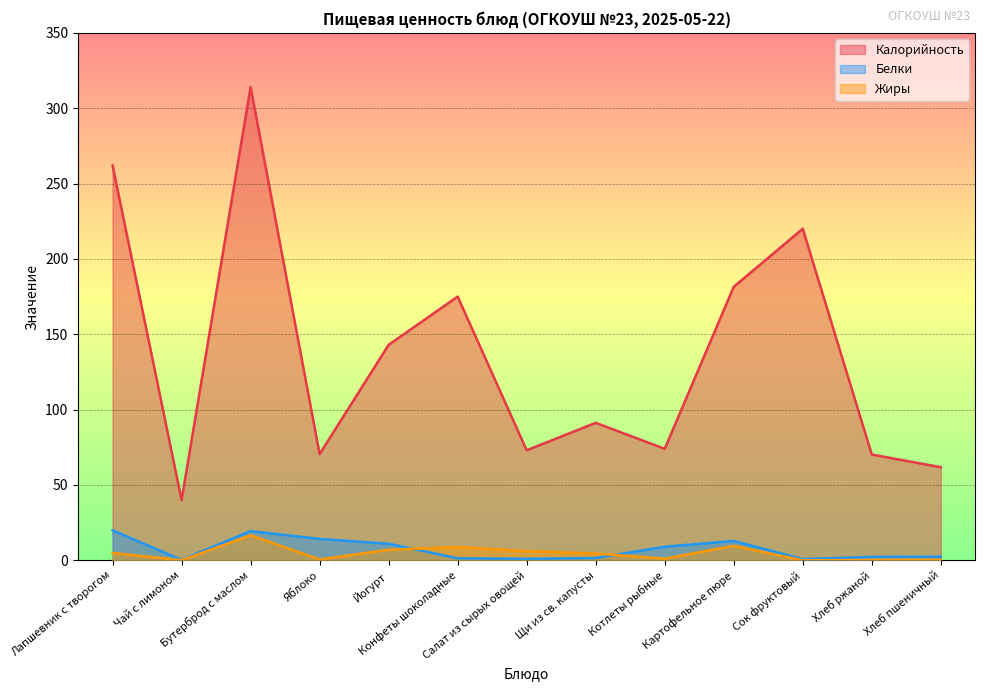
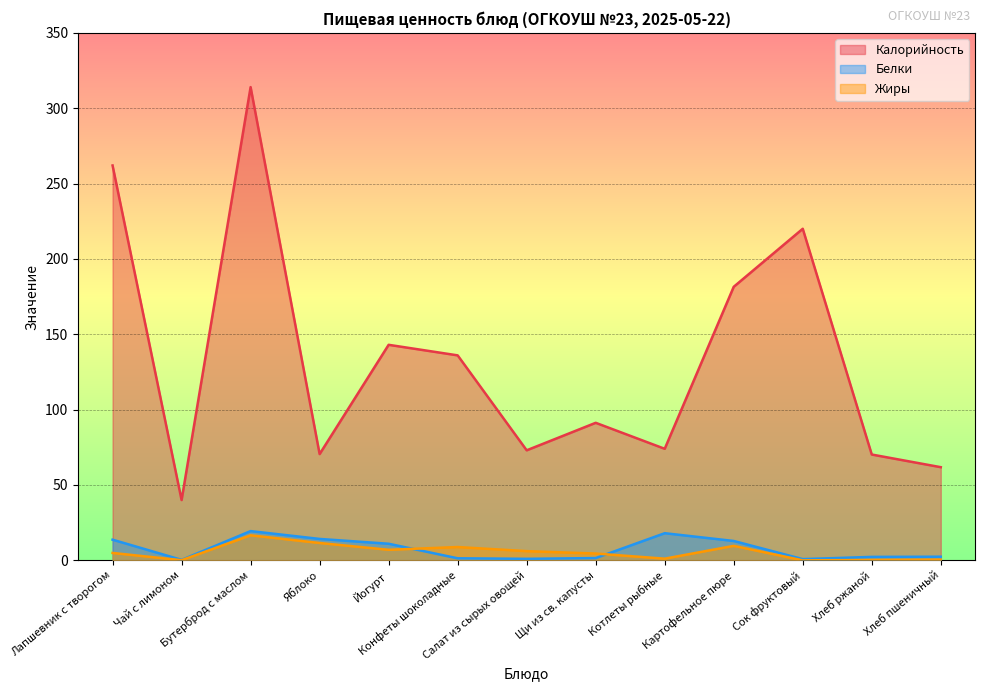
Белки, Лапшевник с творогом: 20 -> 14
Жиры, Яблоко: 1 -> 12
Калорийность, Конфеты шоколадные: 175 -> 136
Белки, Котлеты рыбные: 9 -> 18
